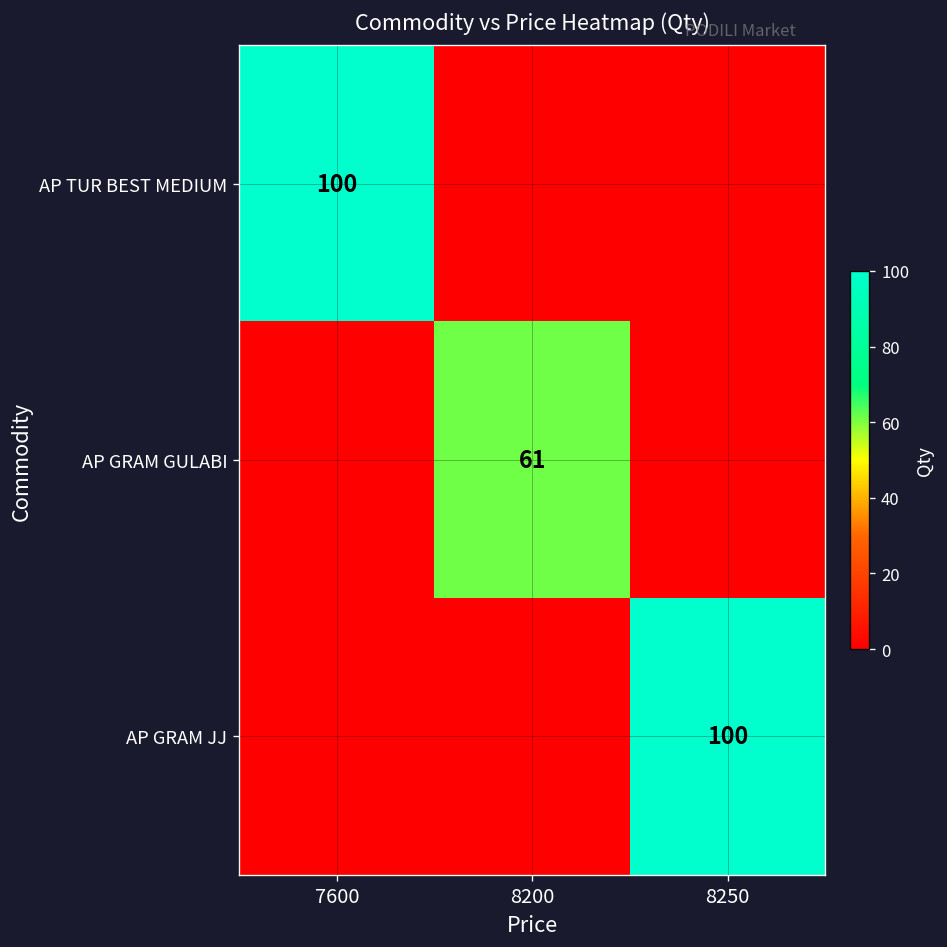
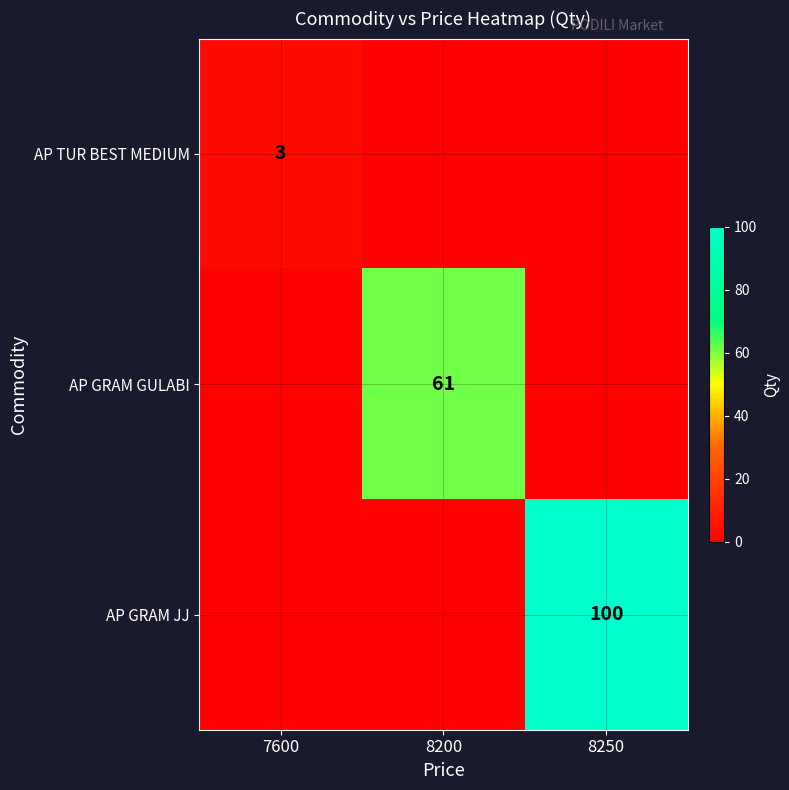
AP TUR BEST MEDIUM, 7600: 100 -> 3
